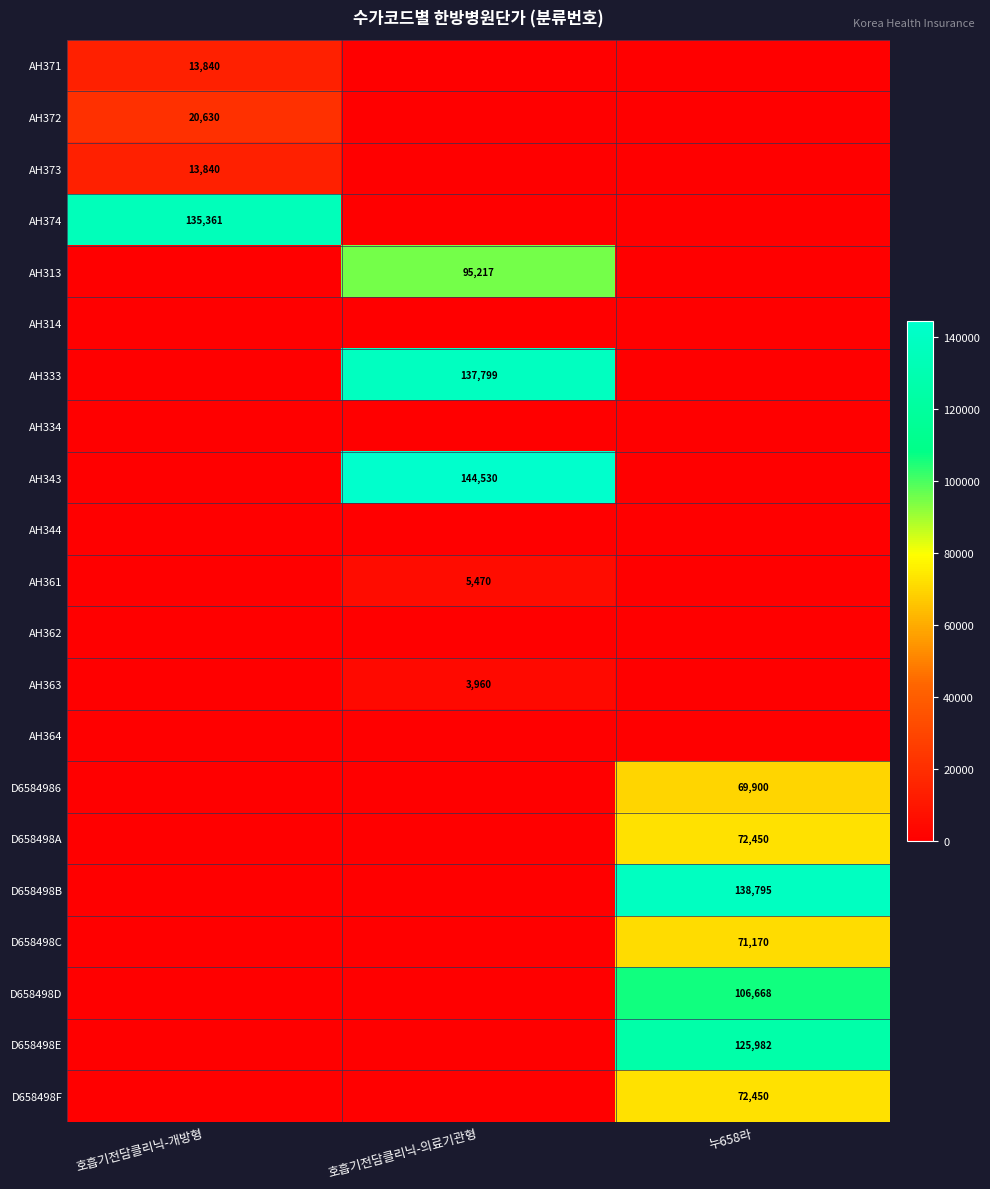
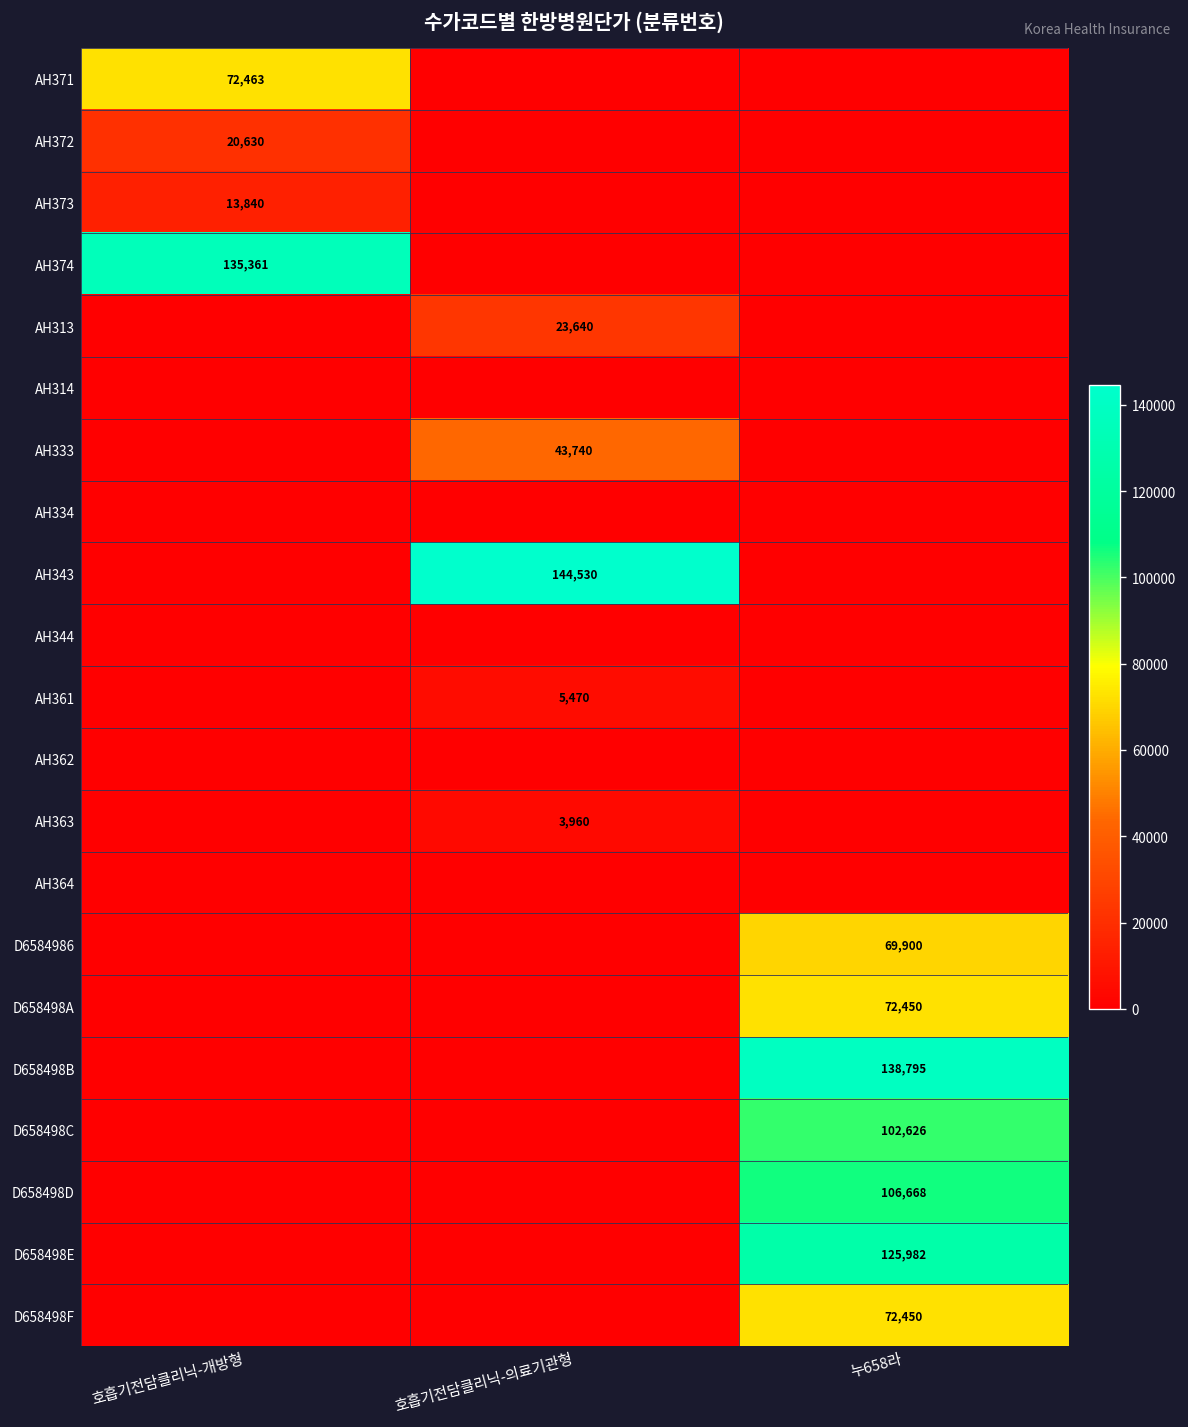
AH371, 호흡기전담클리닉-개방형: 13,840 -> 72,463
AH313, 호흡기전담클리닉-의료기관형: 95,217 -> 23,640
AH333, 호흡기전담클리닉-의료기관형: 137,799 -> 43,740
D658498C, 누658라: 71,170 -> 102,626
